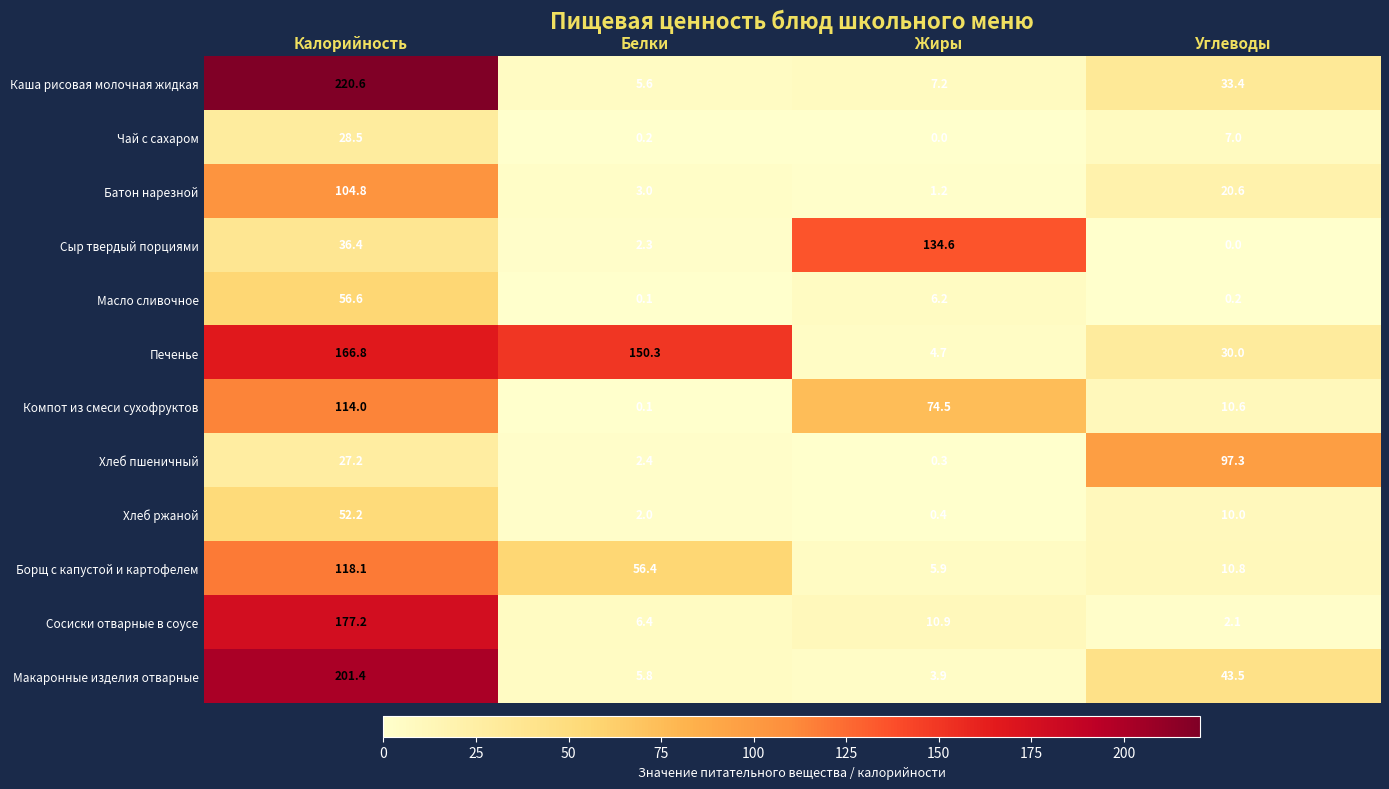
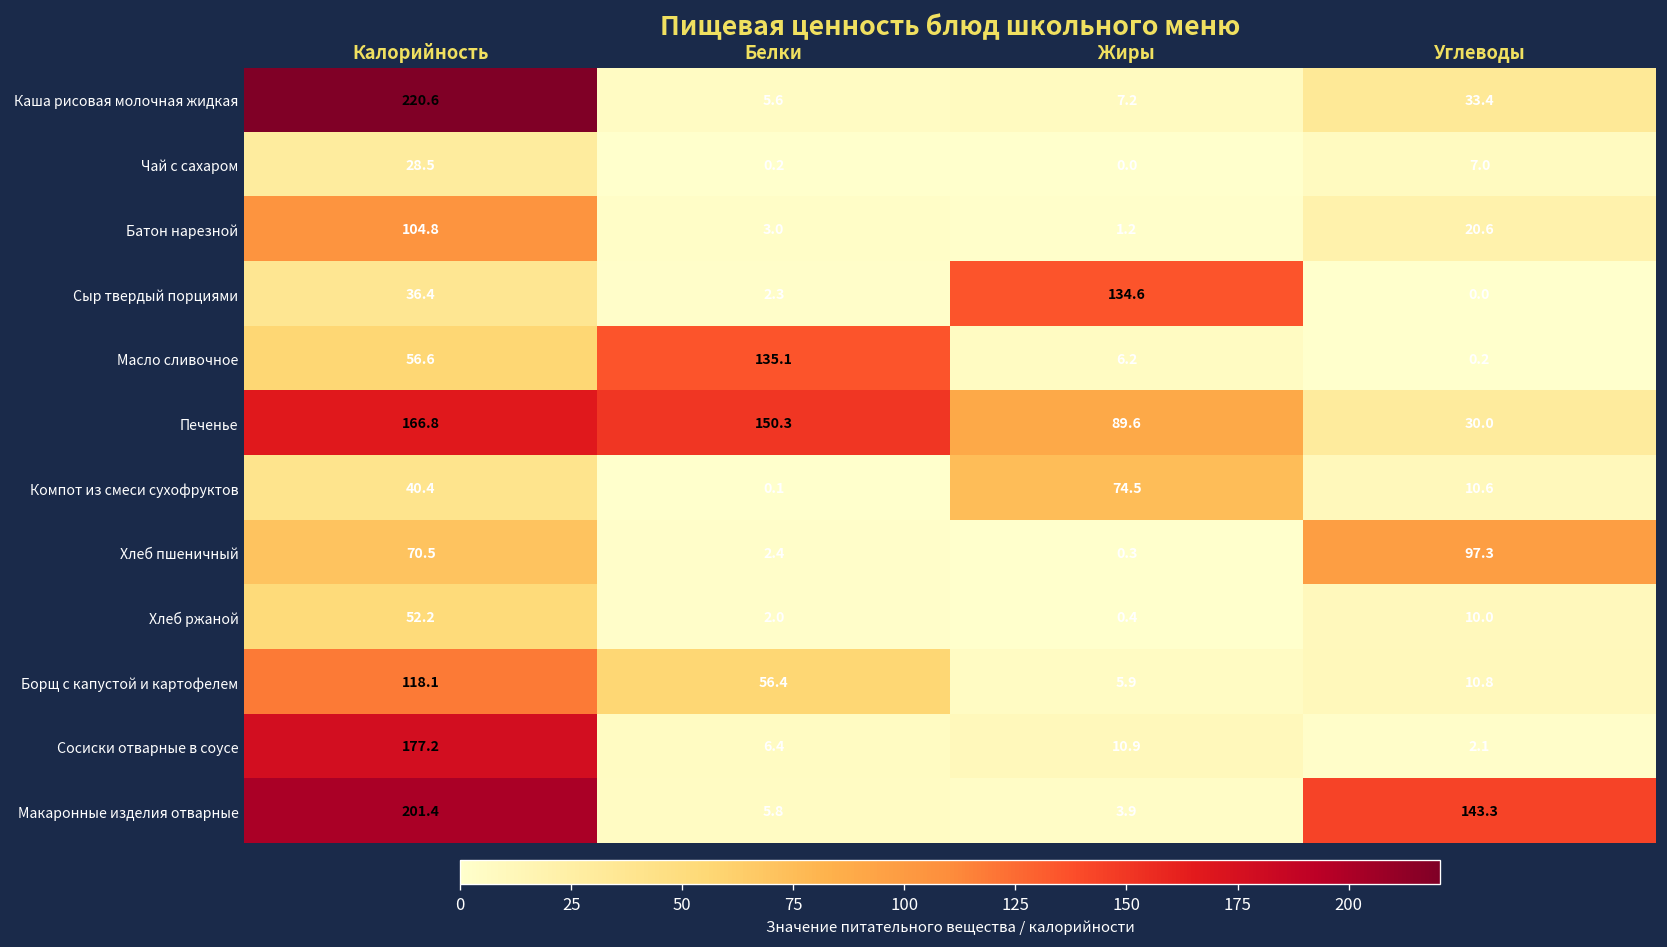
Масло сливочное, Белки: 0.1 -> 135.1
Печенье, Жиры: 4.7 -> 89.6
Компот из смеси сухофруктов, Калорийность: 114.0 -> 40.4
Хлеб пшеничный, Калорийность: 27.2 -> 70.5
Макаронные изделия отварные, Углеводы: 43.5 -> 143.3
